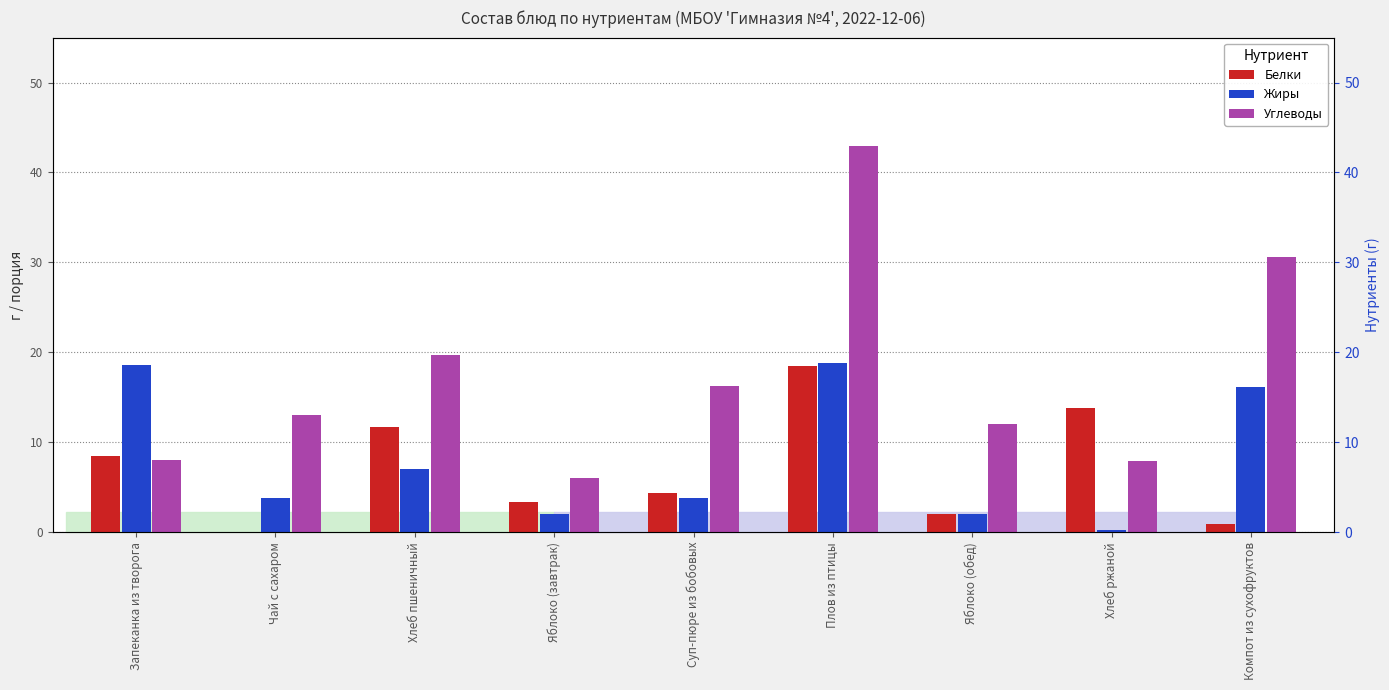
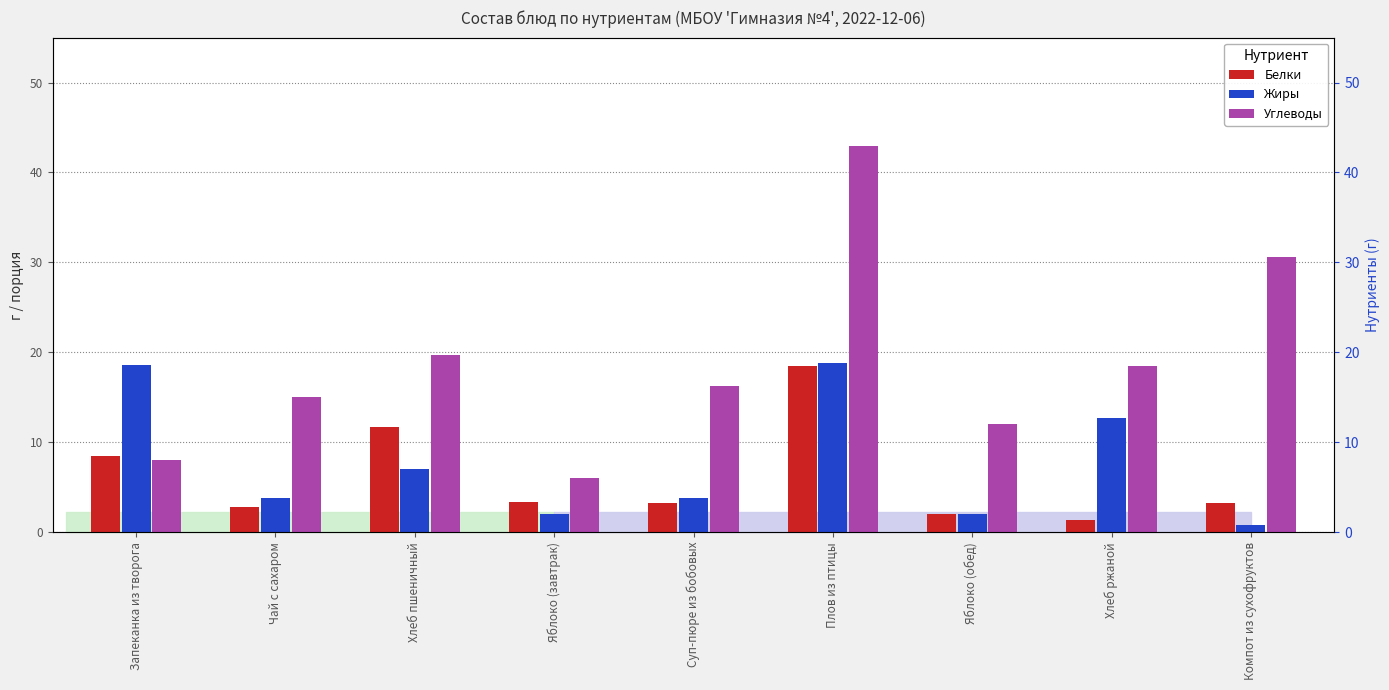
Белки, Чай с сахаром: 0 -> 3
Углеводы, Чай с сахаром: 13 -> 15
Белки, Суп-пюре из бобовых: 4 -> 3
Белки, Хлеб ржаной: 14 -> 1
Жиры, Хлеб ржаной: 0 -> 13
Углеводы, Хлеб ржаной: 8 -> 19
Белки, Компот из сухофруктов: 1 -> 3
Жиры, Компот из сухофруктов: 16 -> 1
